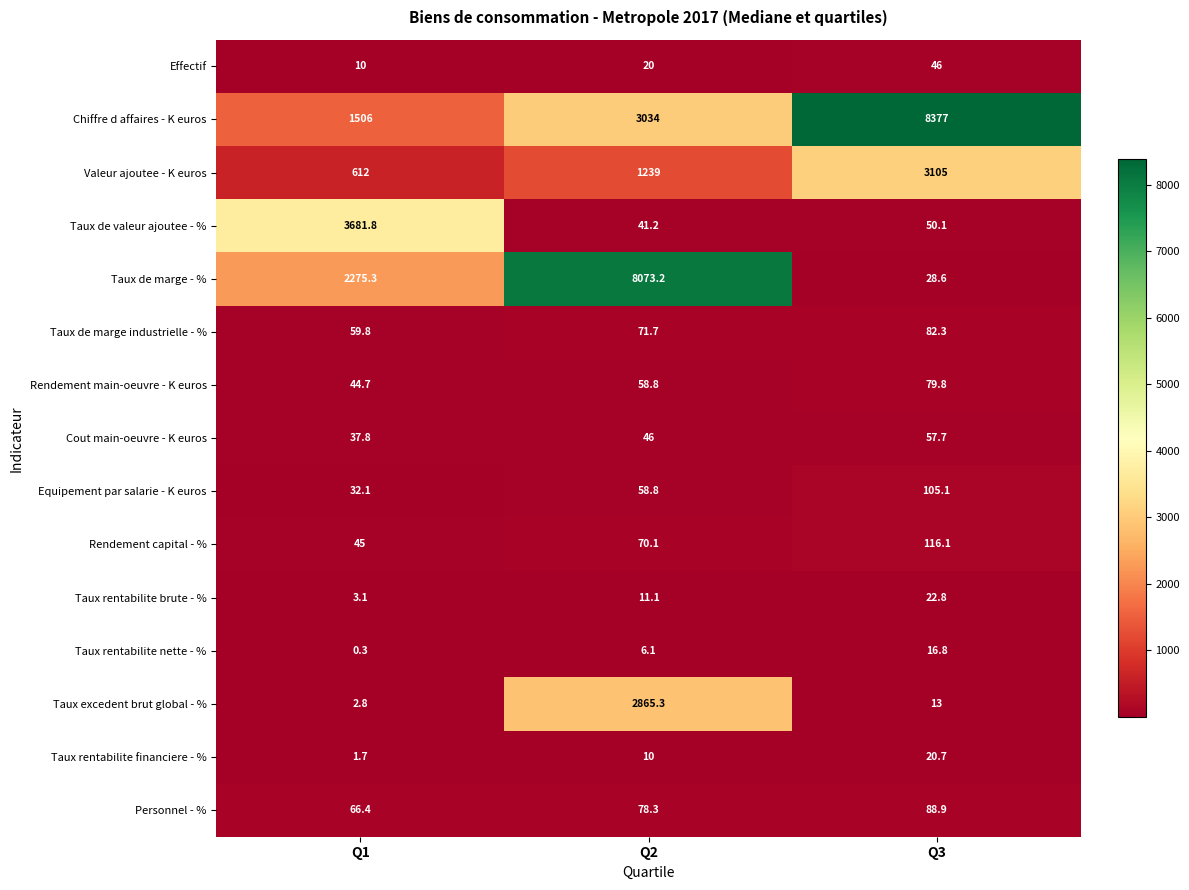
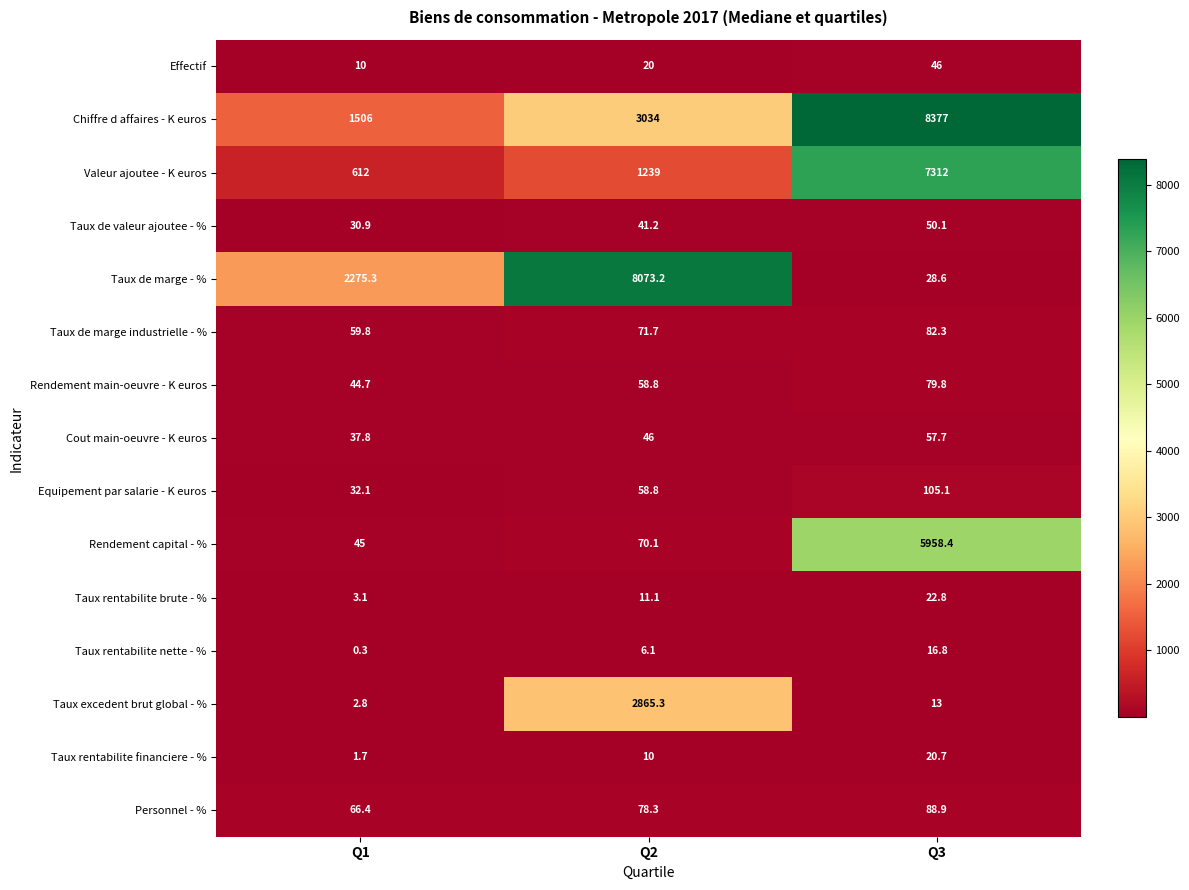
Valeur ajoutee - K euros, Q3: 3105 -> 7312
Taux de valeur ajoutee - %, Q1: 3681.8 -> 30.9
Rendement capital - %, Q3: 116.1 -> 5958.4
